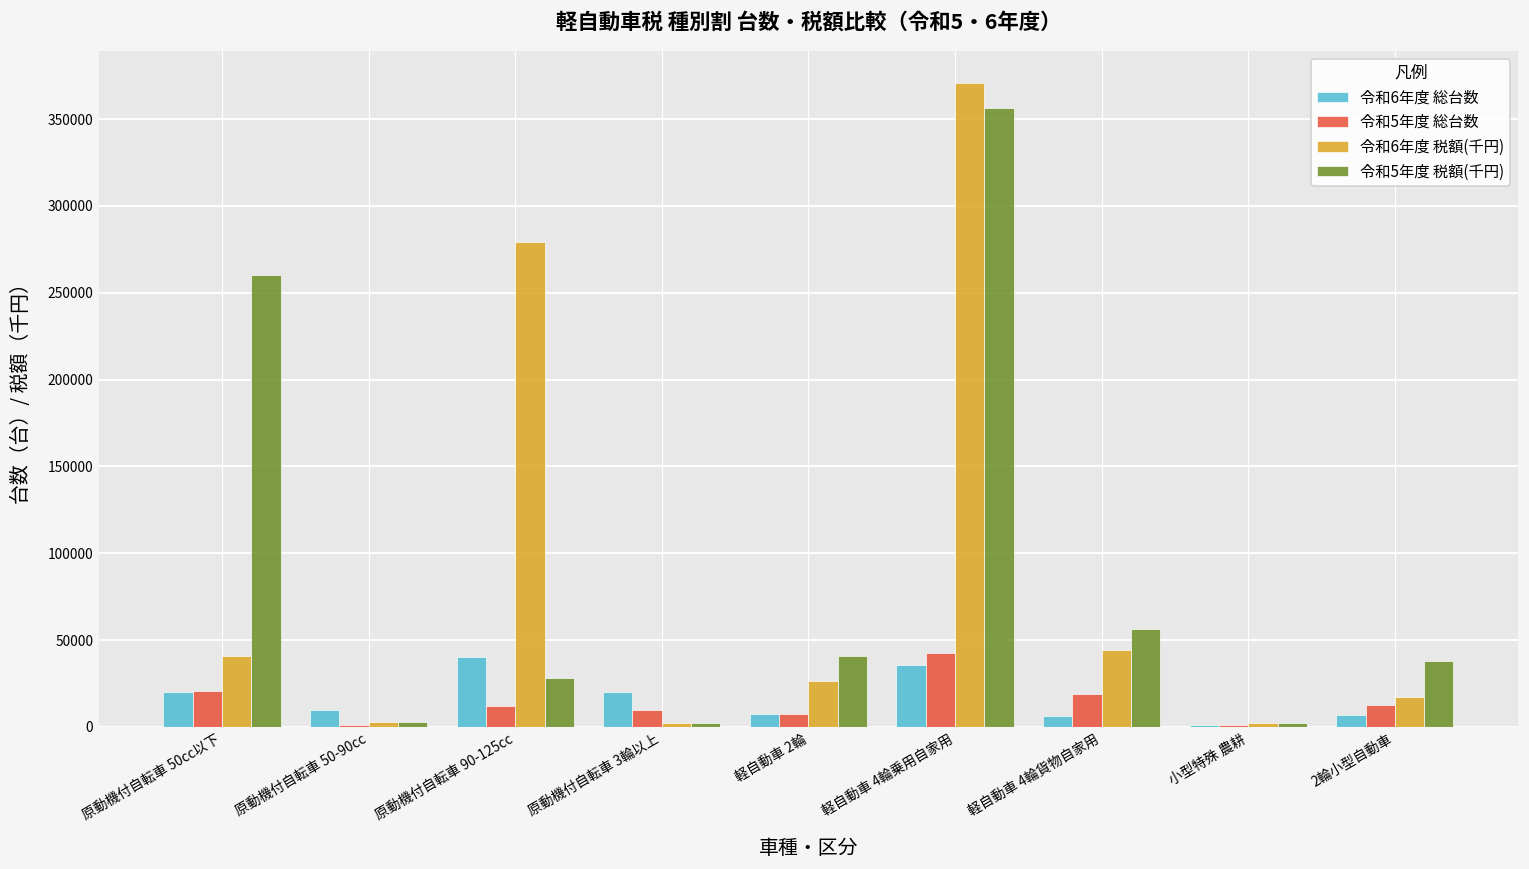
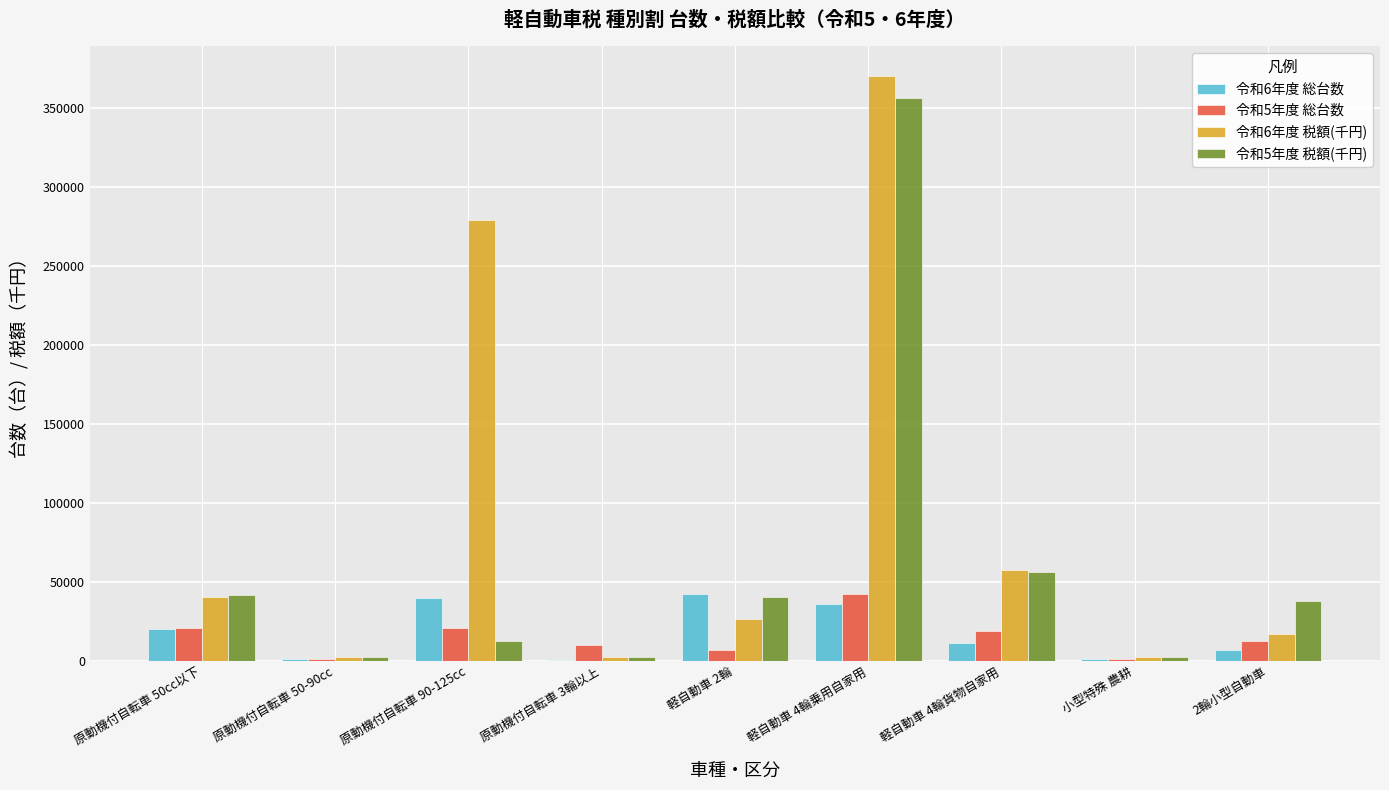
令和5年度 税額(千円), 原動機付自転車 50cc以下: 260000 -> 42000
令和6年度 総台数, 原動機付自転車 50-90cc: 10000 -> 1000
令和5年度 総台数, 原動機付自転車 90-125cc: 12000 -> 21000
令和5年度 税額(千円), 原動機付自転車 90-125cc: 28000 -> 13000
令和6年度 総台数, 原動機付自転車 3輪以上: 20000 -> 1000
令和6年度 総台数, 軽自動車 2輪: 7000 -> 42000
令和6年度 総台数, 軽自動車 4輪貨物自家用: 6000 -> 11000
令和6年度 税額(千円), 軽自動車 4輪貨物自家用: 44000 -> 58000
